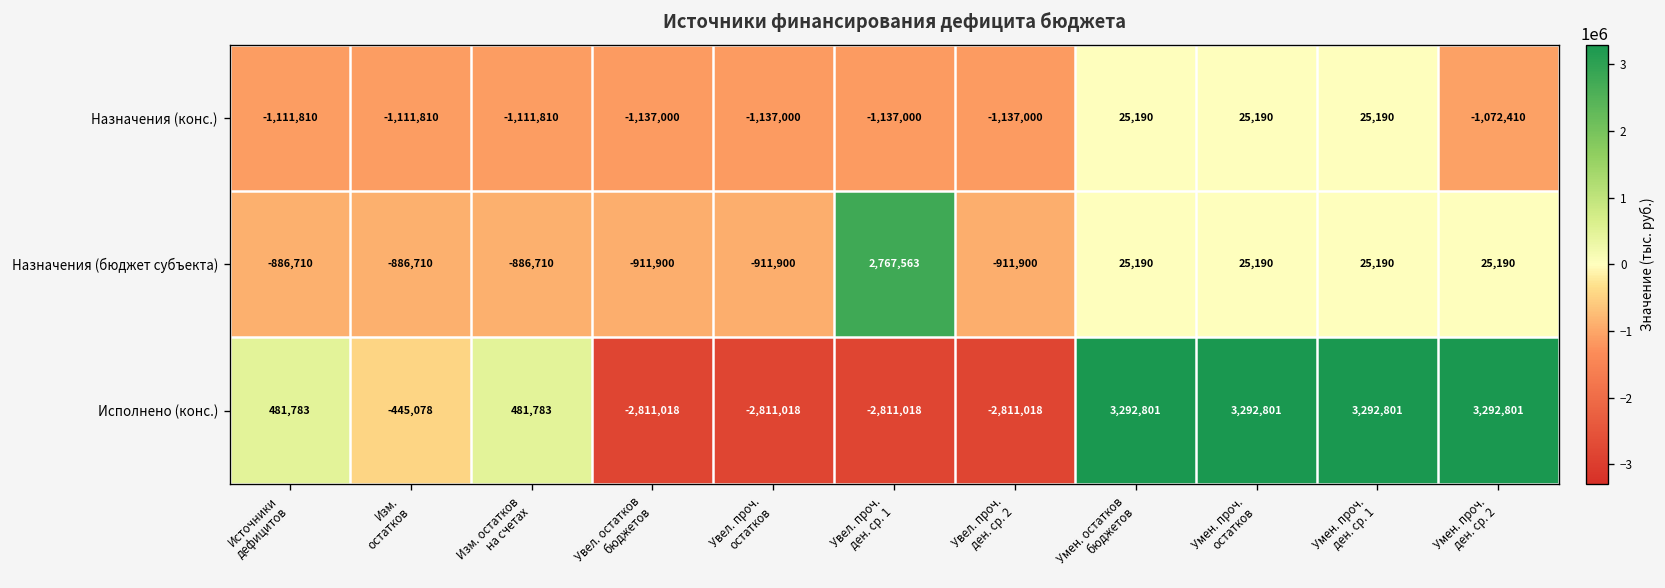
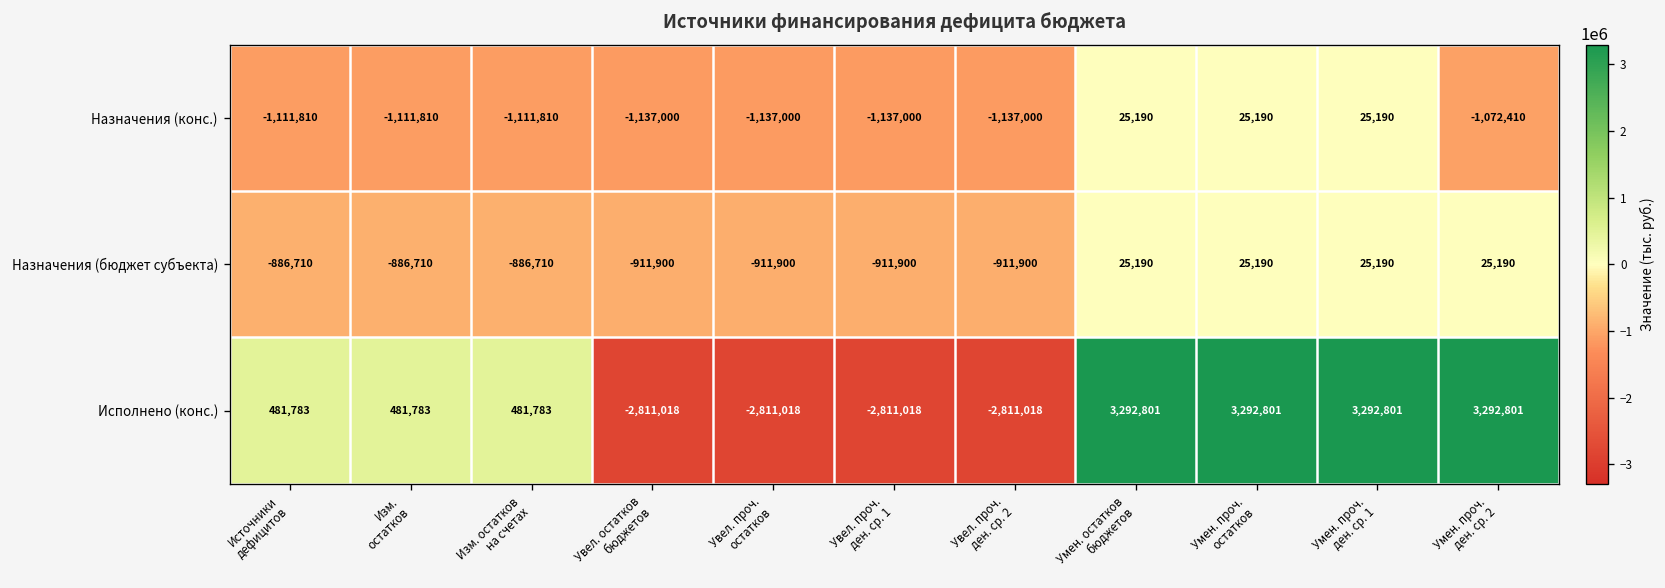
Назначения (бюджет субъекта), Увел. проч. ден. ср. 1: 2,767,563 -> -911,900
Исполнено (конс.), Изм. остатков: -445,078 -> 481,783
